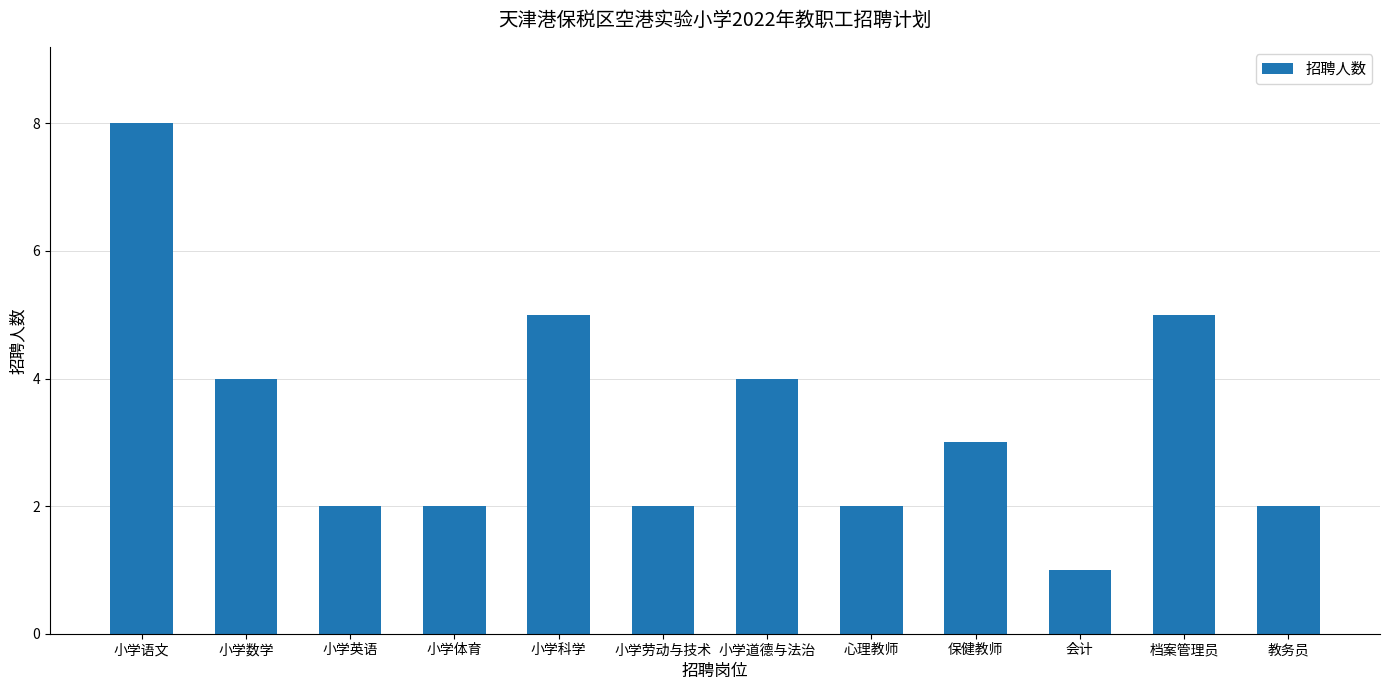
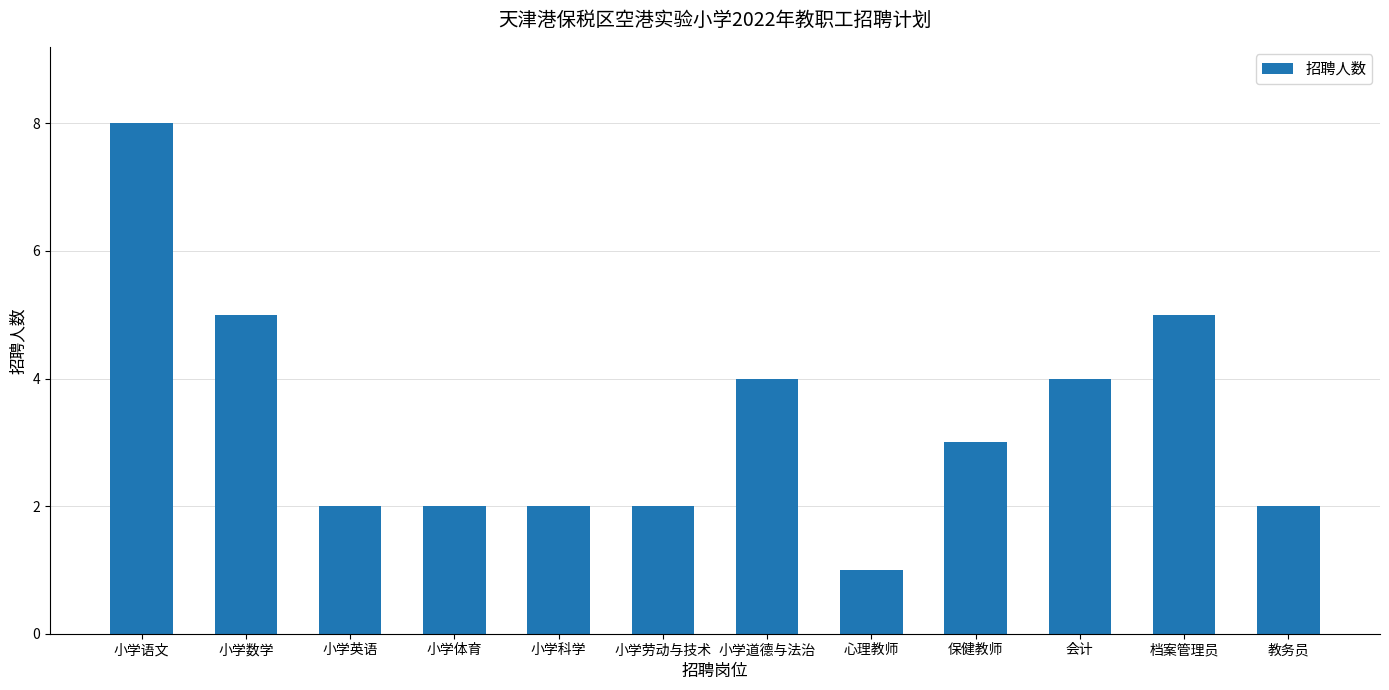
小学数学: 4 -> 5
小学科学: 5 -> 2
心理教师: 2 -> 1
会计: 1 -> 4
